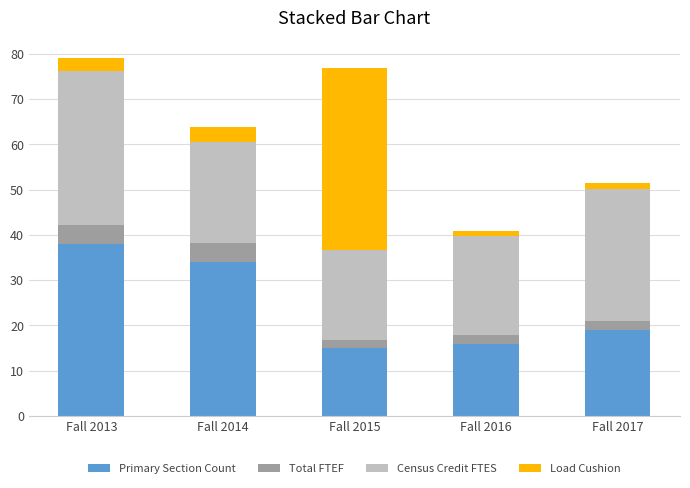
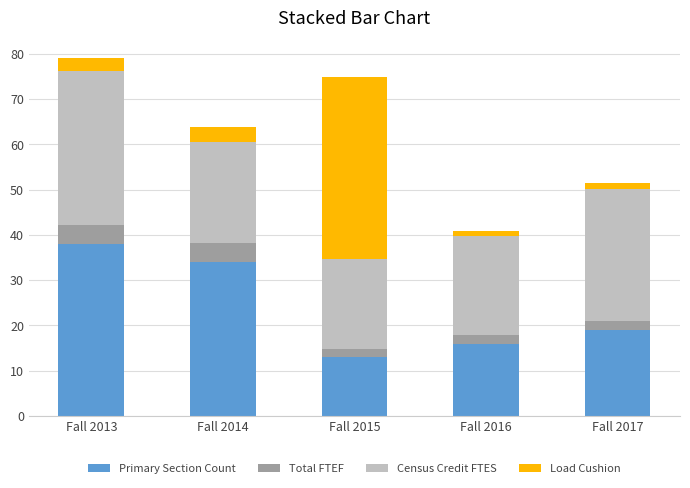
Primary Section Count, Fall 2015: 15 -> 13
